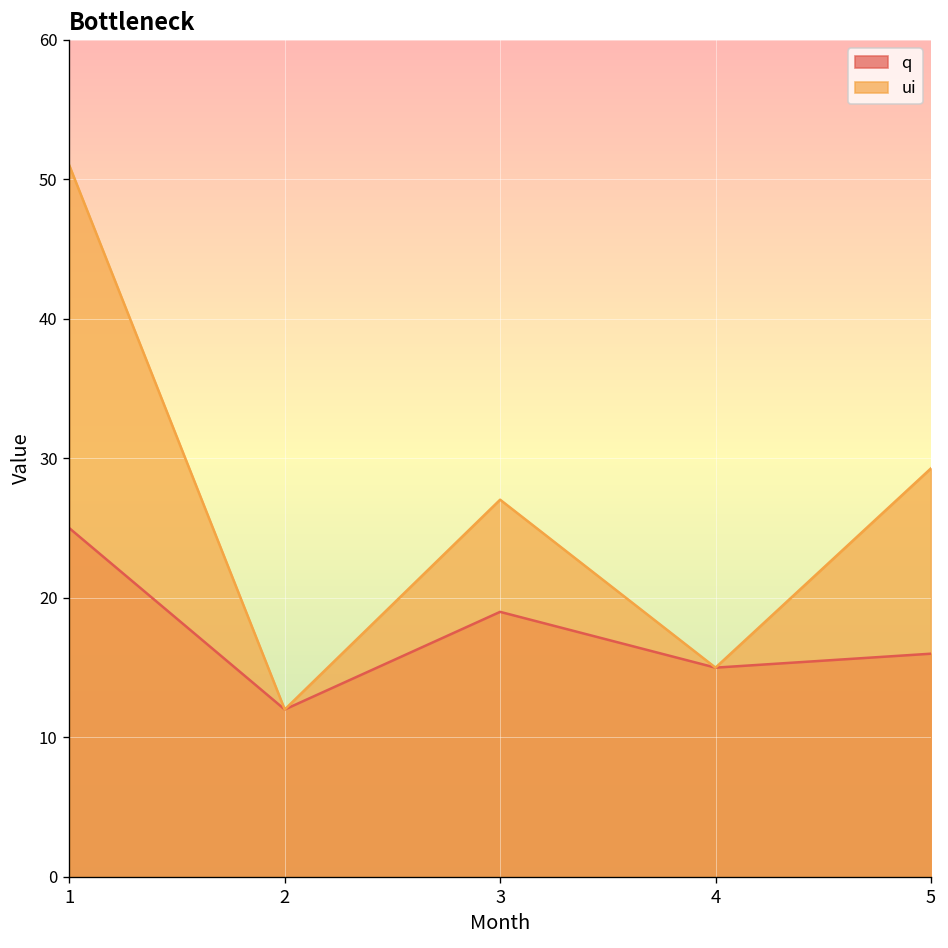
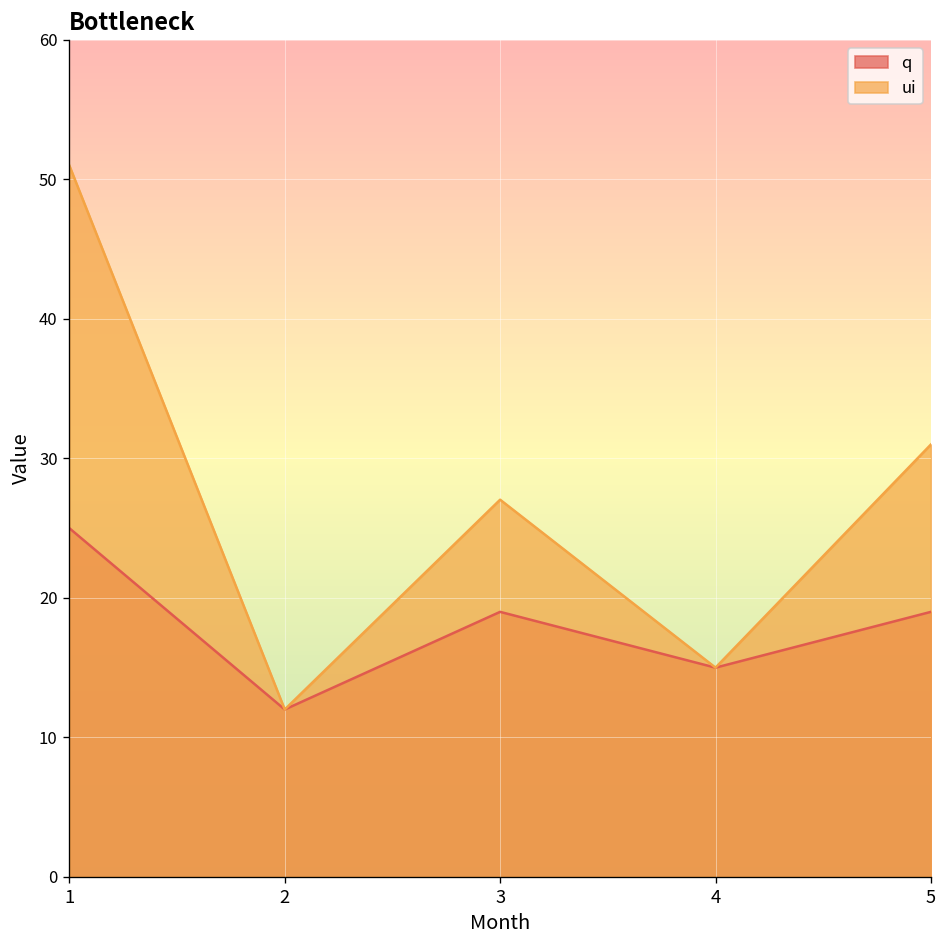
q, 5: 16 -> 19
ui, 5: 29.3 -> 31.0
